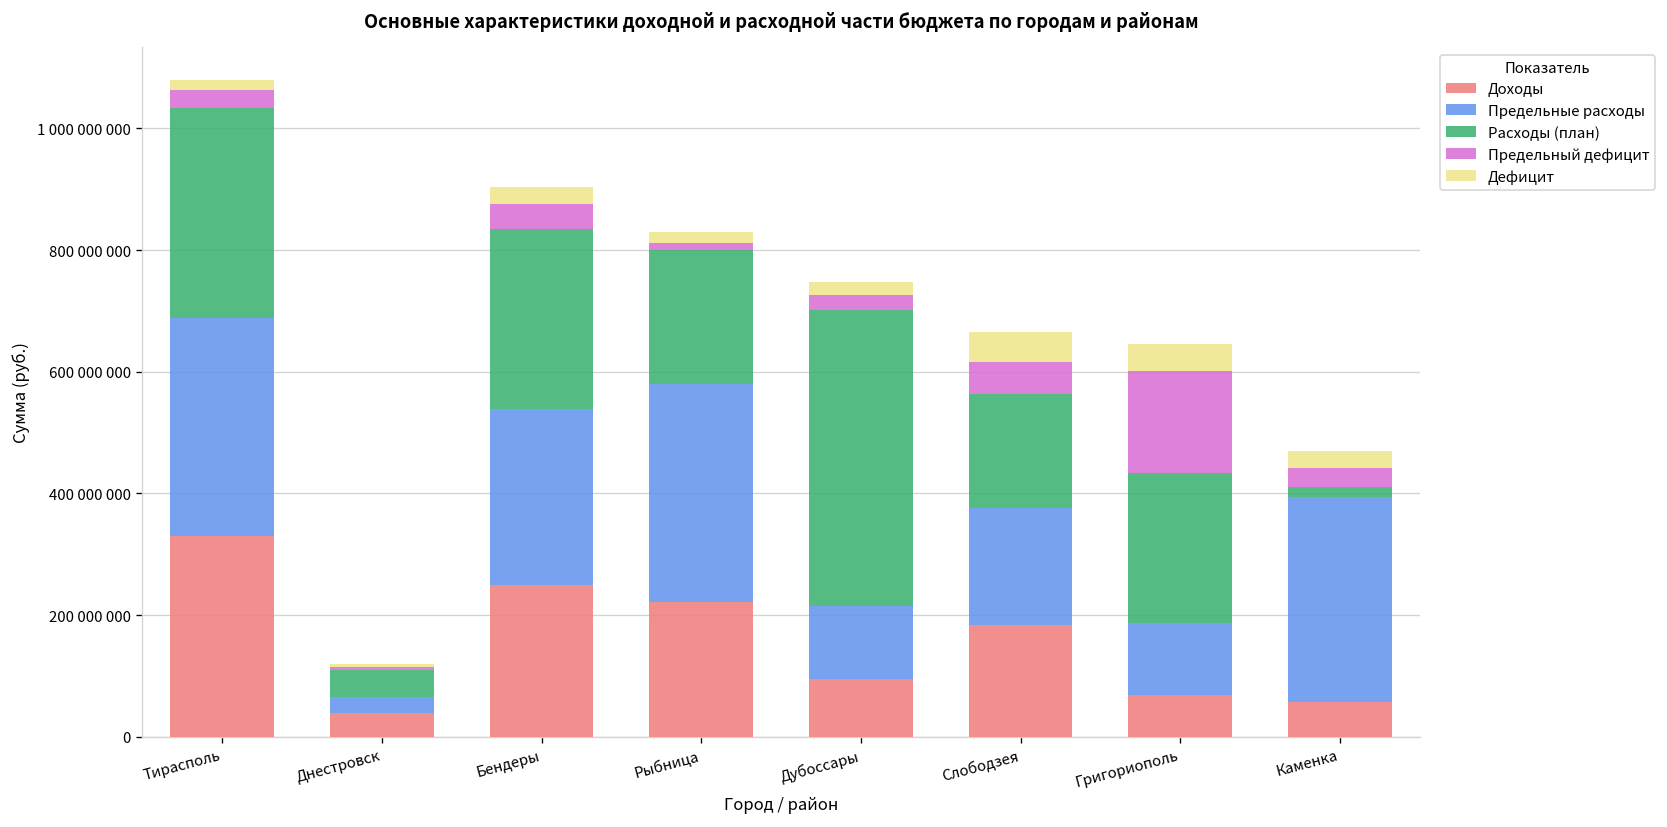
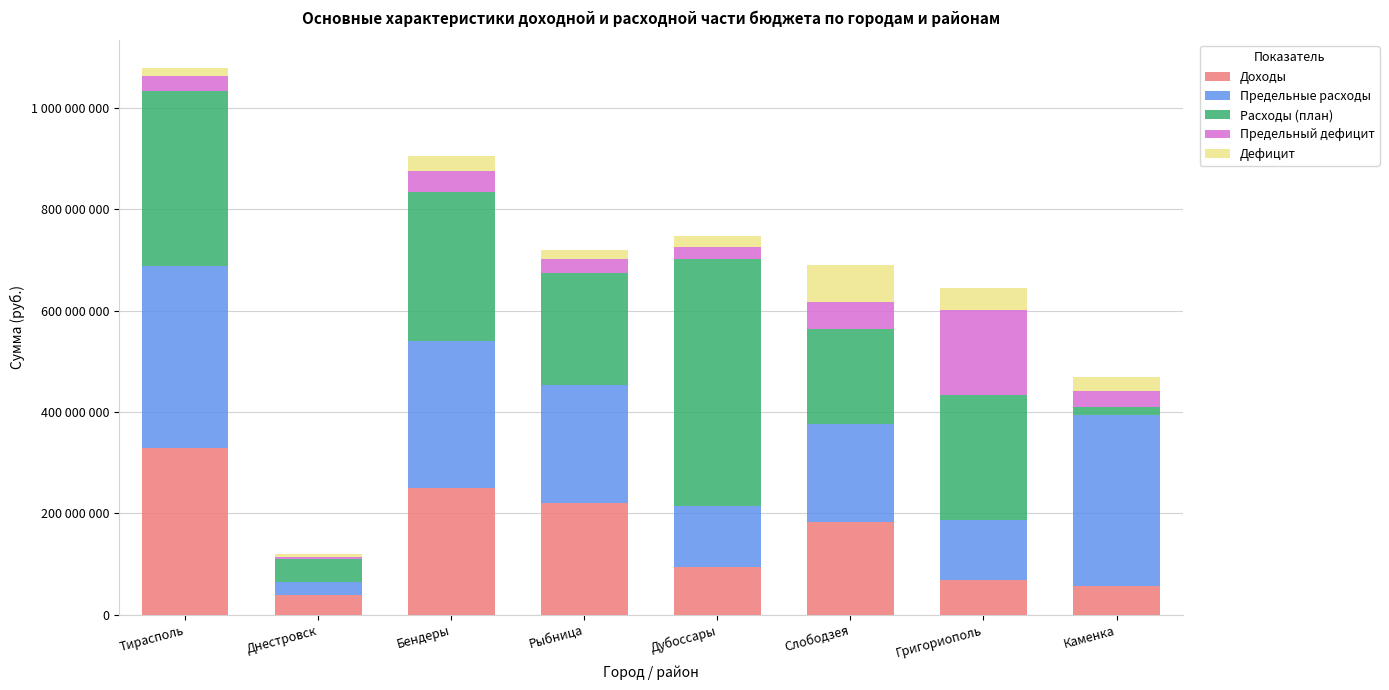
Предельные расходы, Рыбница: 360000000 -> 230000000
Предельный дефицит, Рыбница: 10000000 -> 30000000
Дефицит, Слободзея: 50000000 -> 70000000
